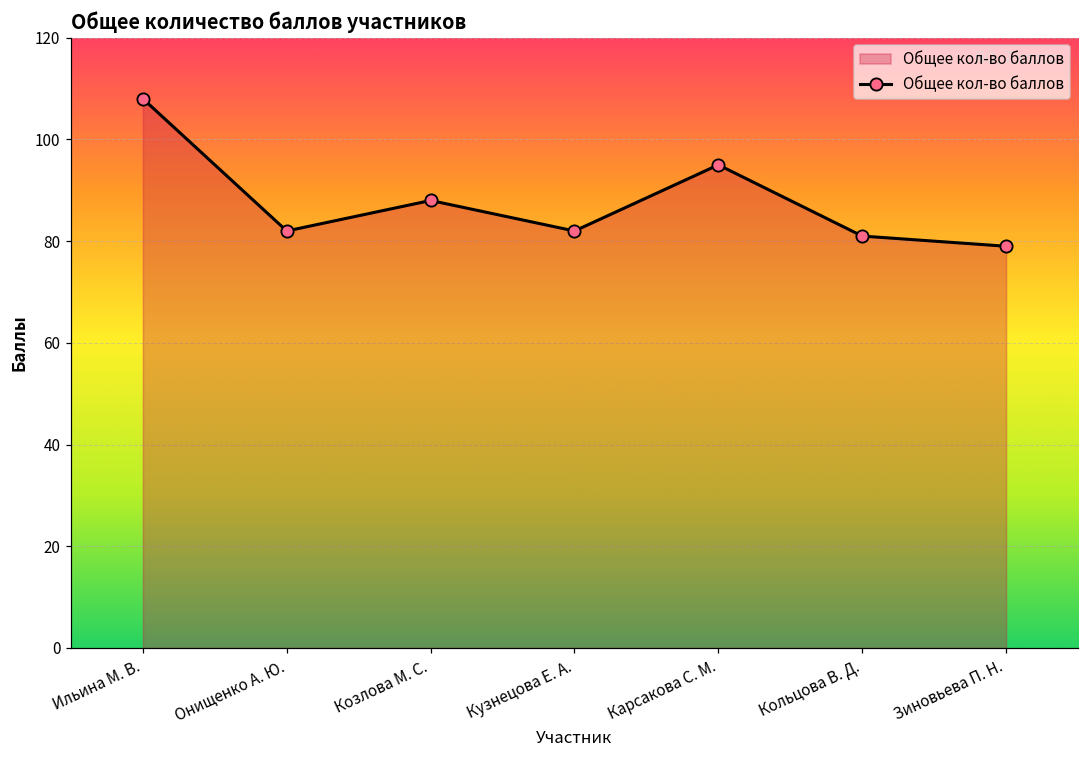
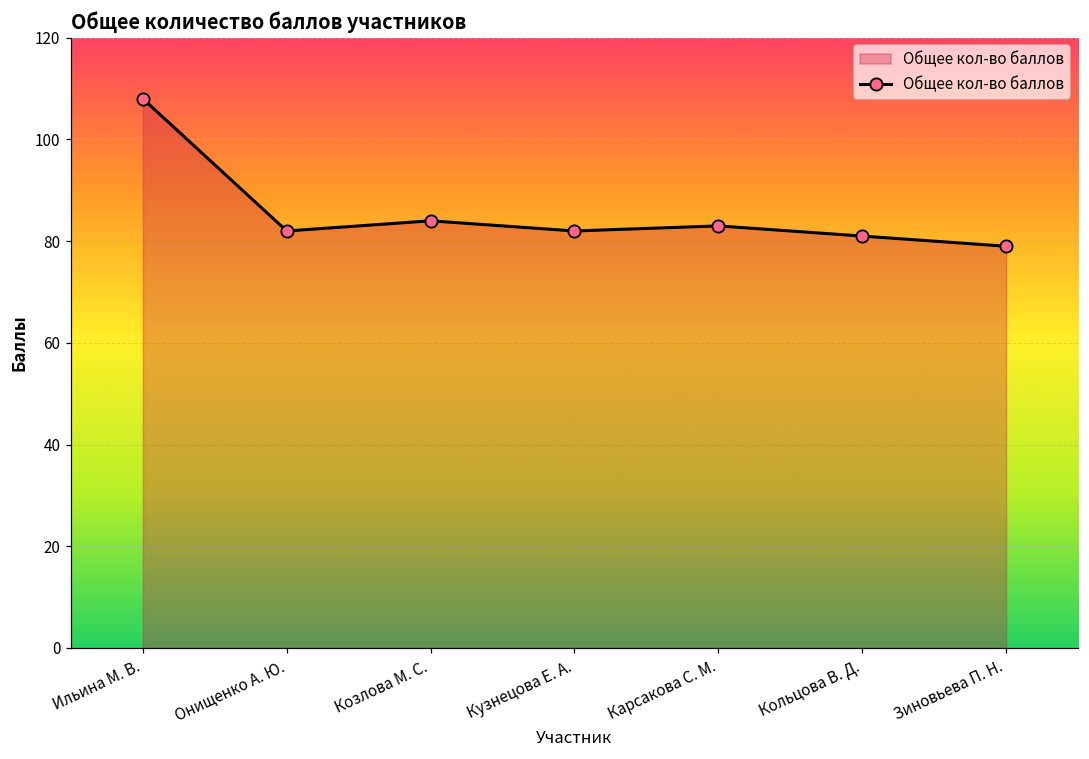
Козлова М. С.: 88 -> 84
Карсакова С. М.: 95 -> 83
